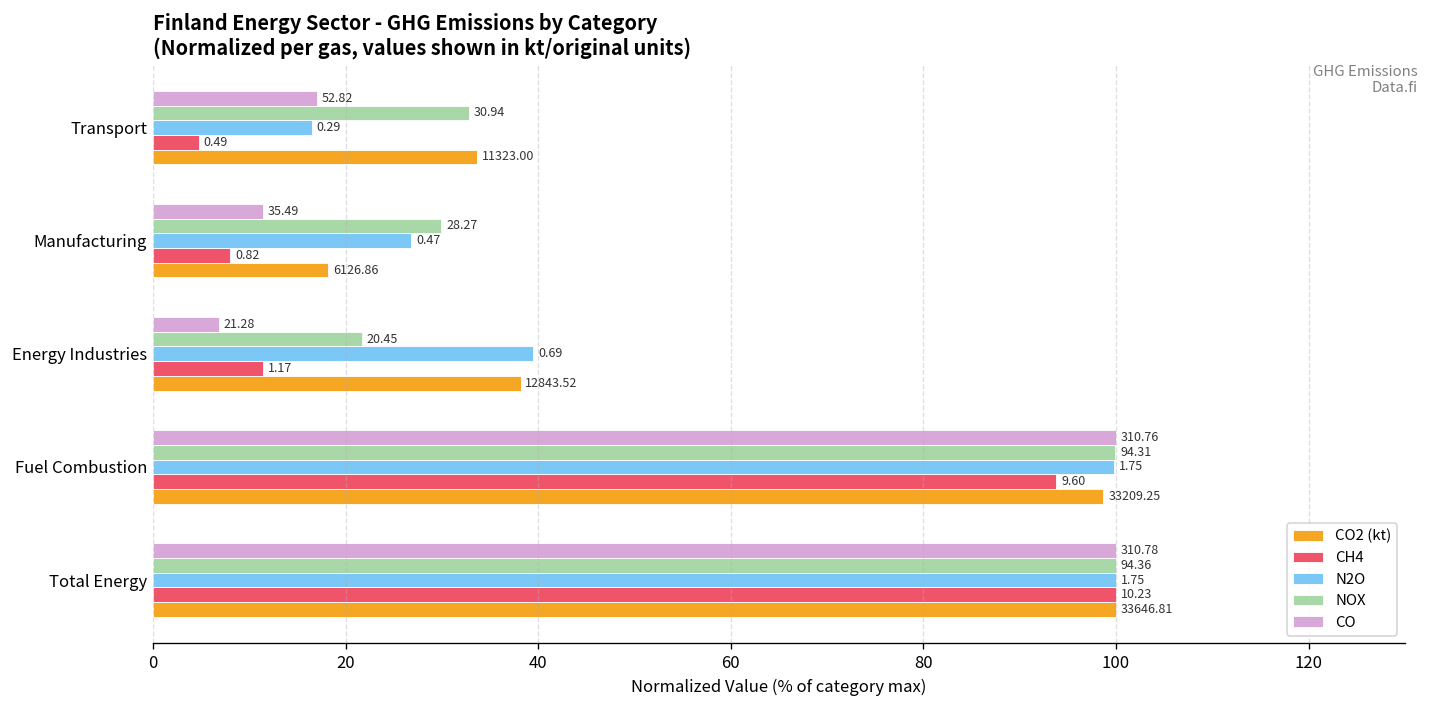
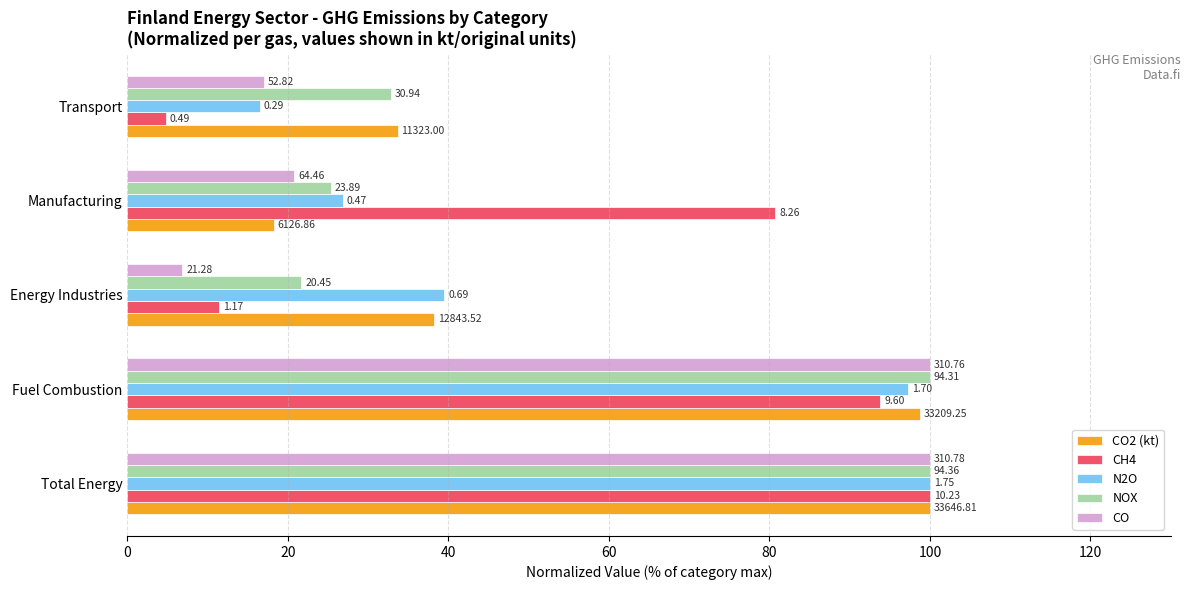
CO, Manufacturing: 35.49 -> 64.46
NOX, Manufacturing: 28.27 -> 23.89
CH4, Manufacturing: 0.82 -> 8.26
N2O, Fuel Combustion: 1.75 -> 1.70
